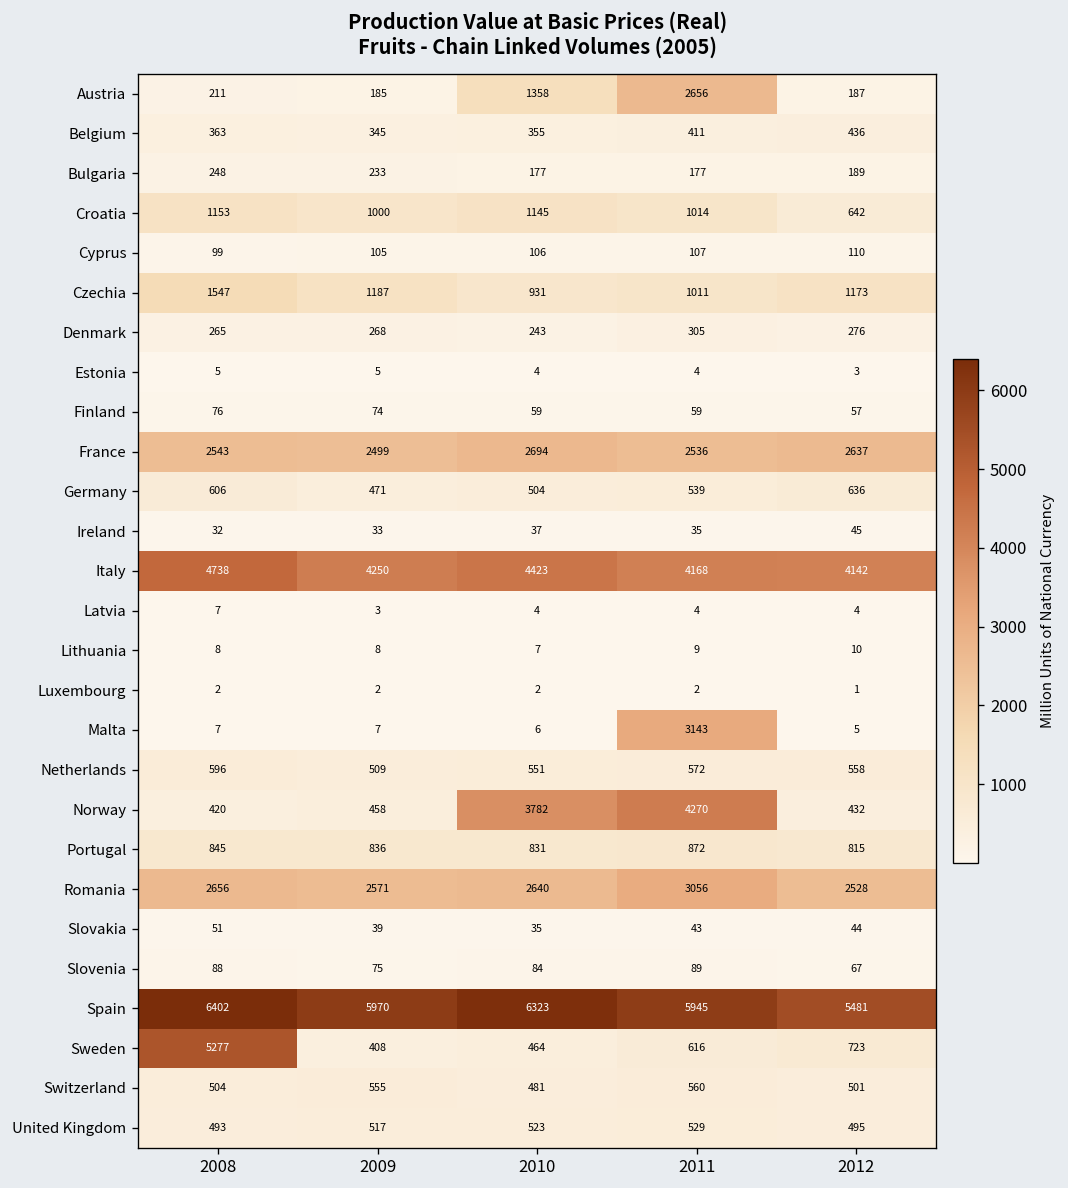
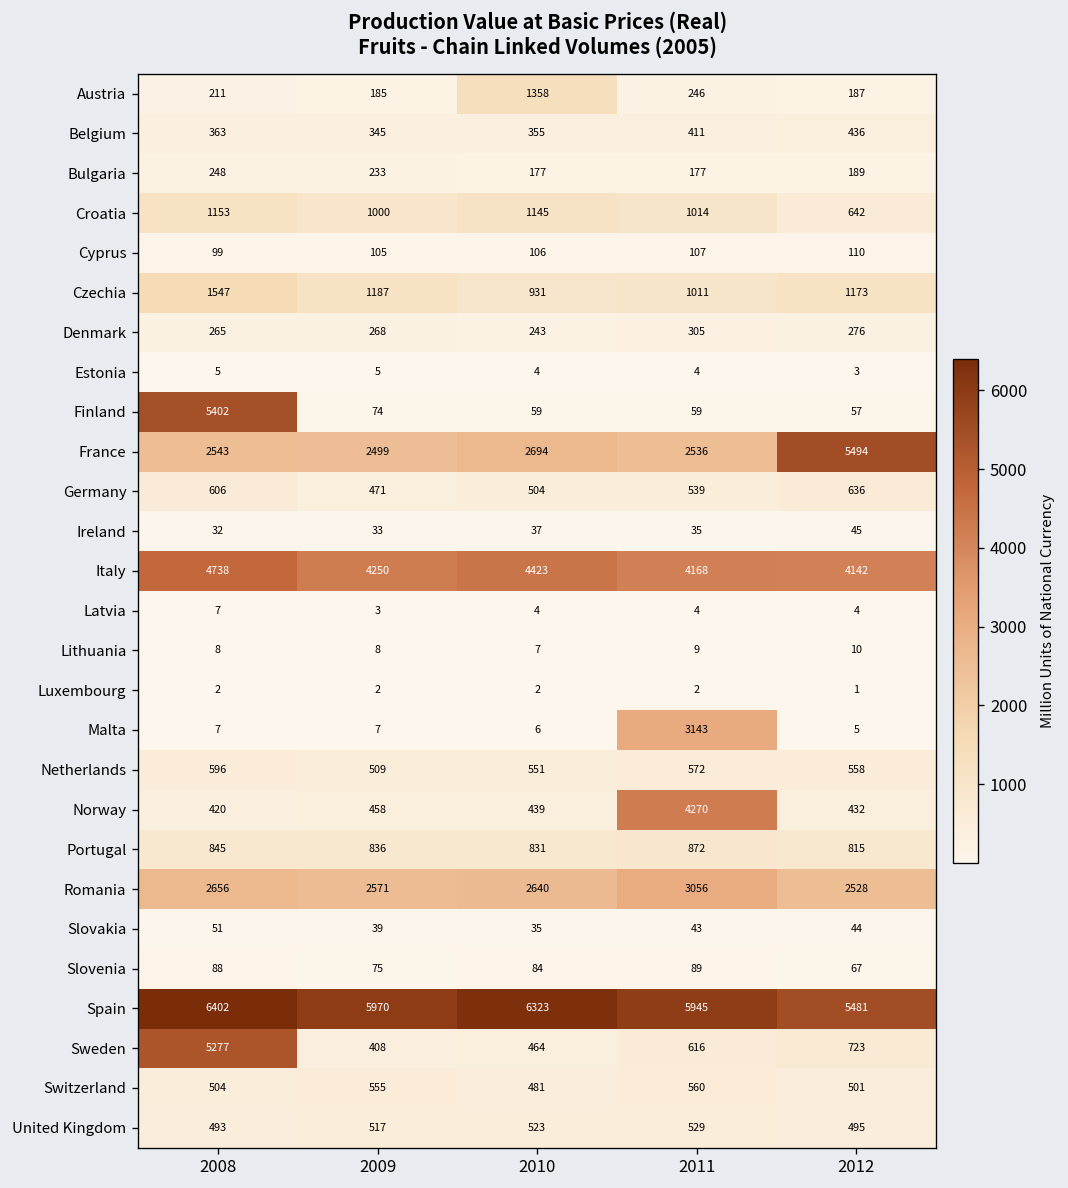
Austria, 2011: 2656 -> 246
Finland, 2008: 76 -> 5402
France, 2012: 2637 -> 5494
Norway, 2010: 3782 -> 439
